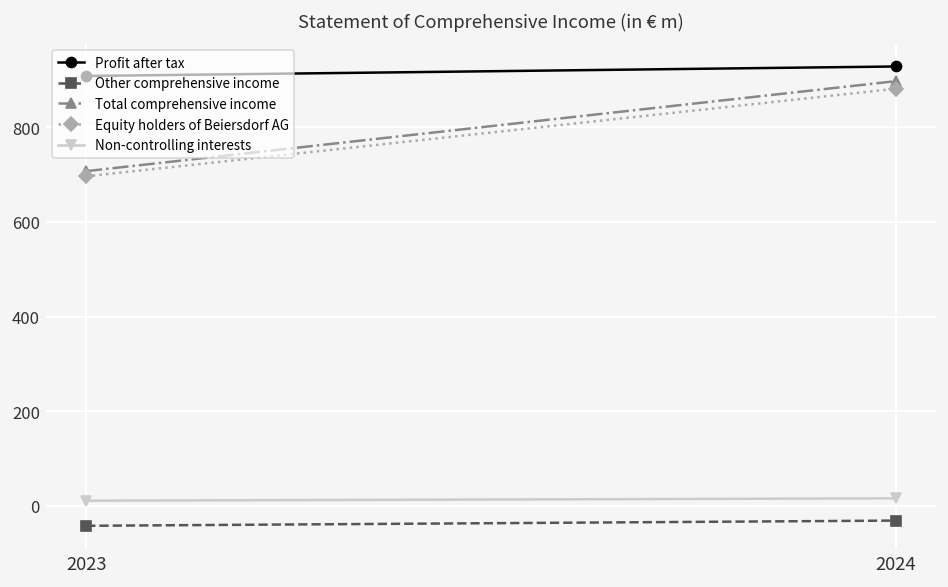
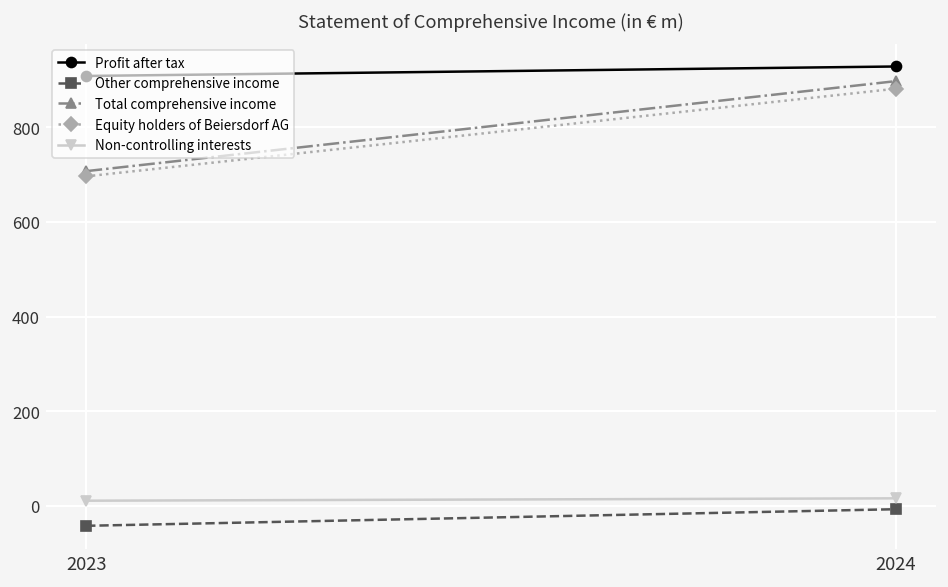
Other comprehensive income, 2024: -30 -> -10
